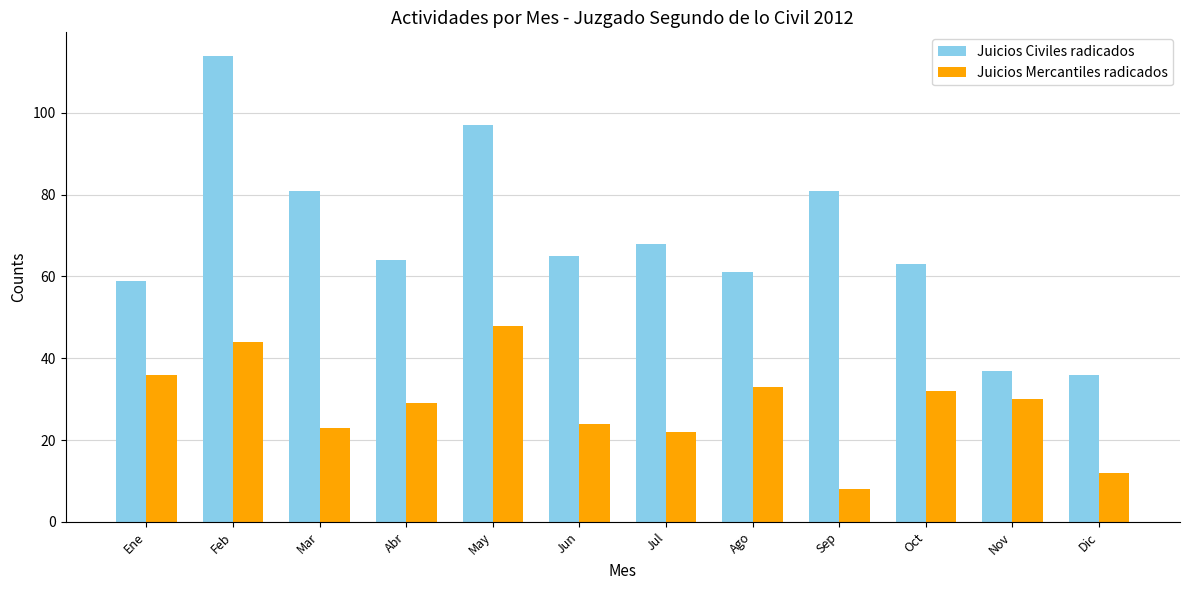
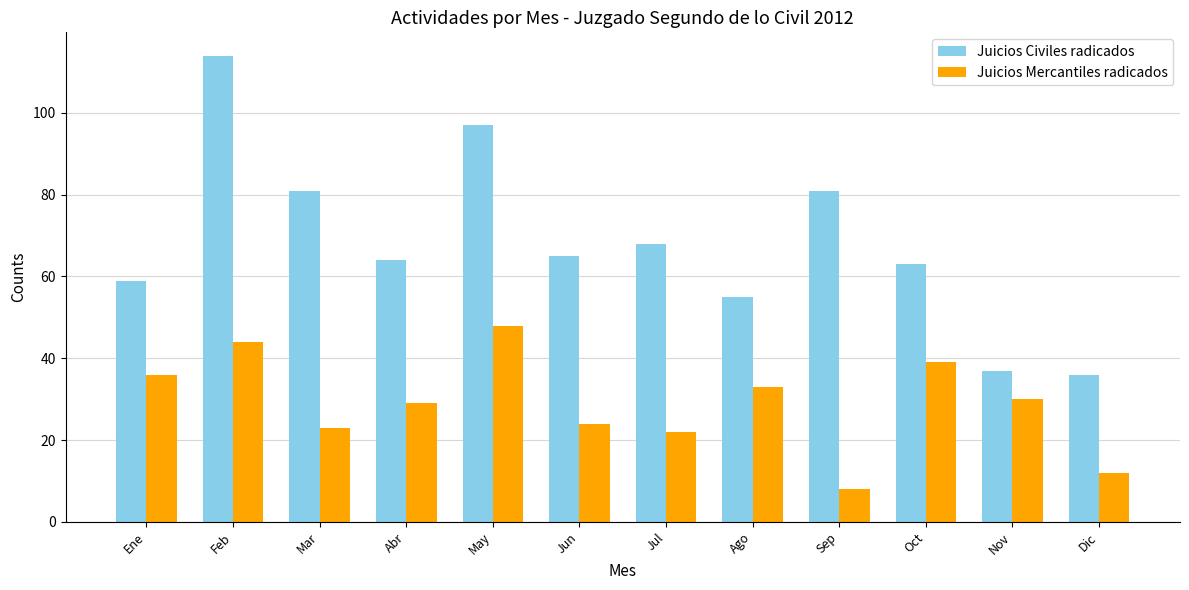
Juicios Civiles radicados, Ago: 61 -> 55
Juicios Mercantiles radicados, Oct: 32 -> 39
